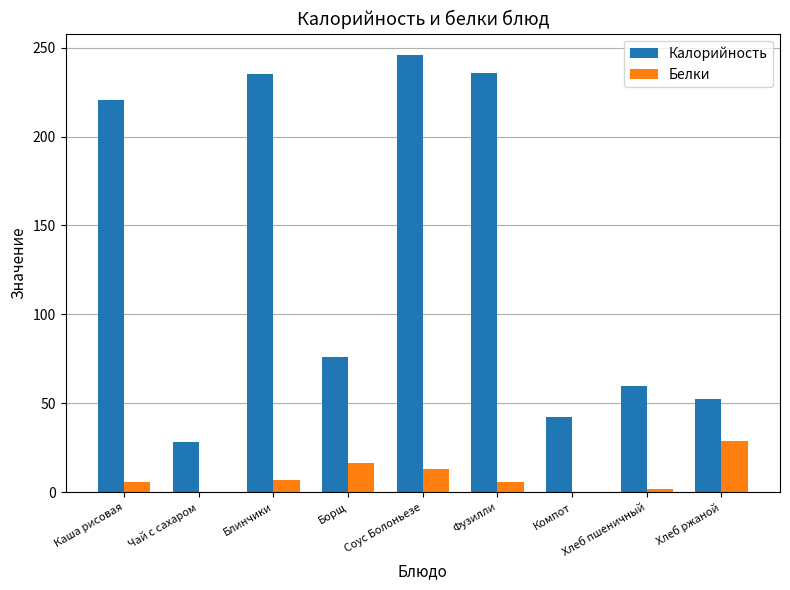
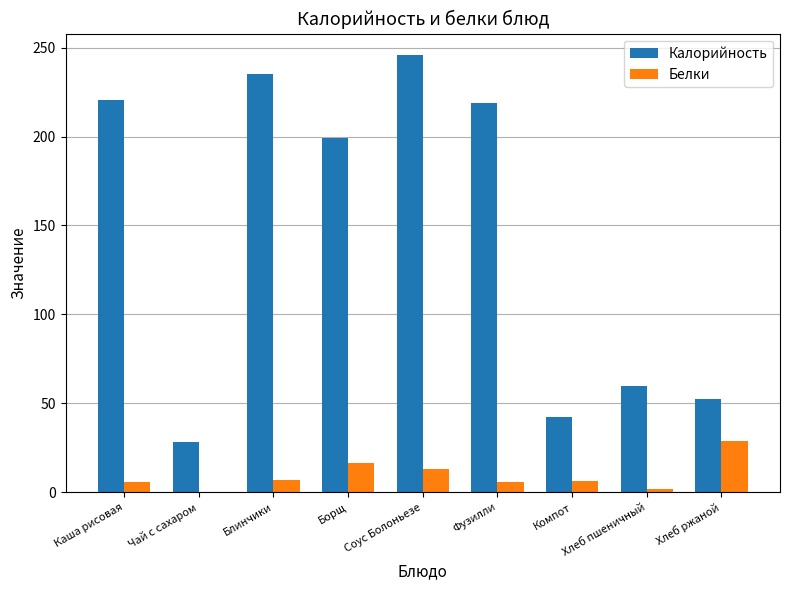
Калорийность, Борщ: 76 -> 199
Калорийность, Фузилли: 236 -> 219
Белки, Компот: 0 -> 6
